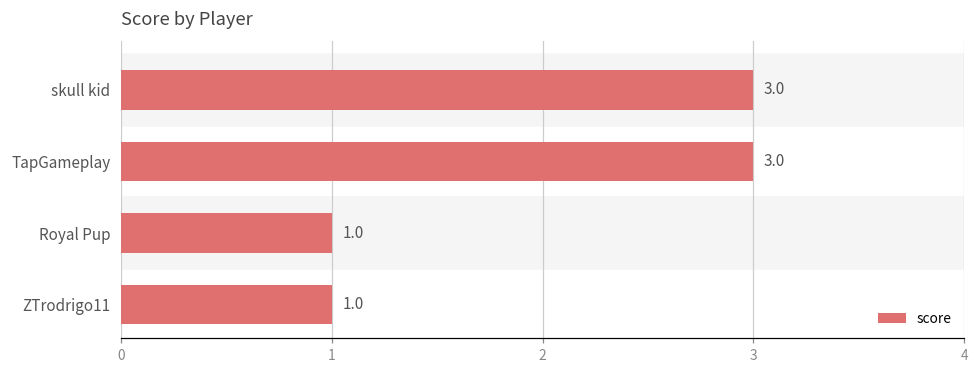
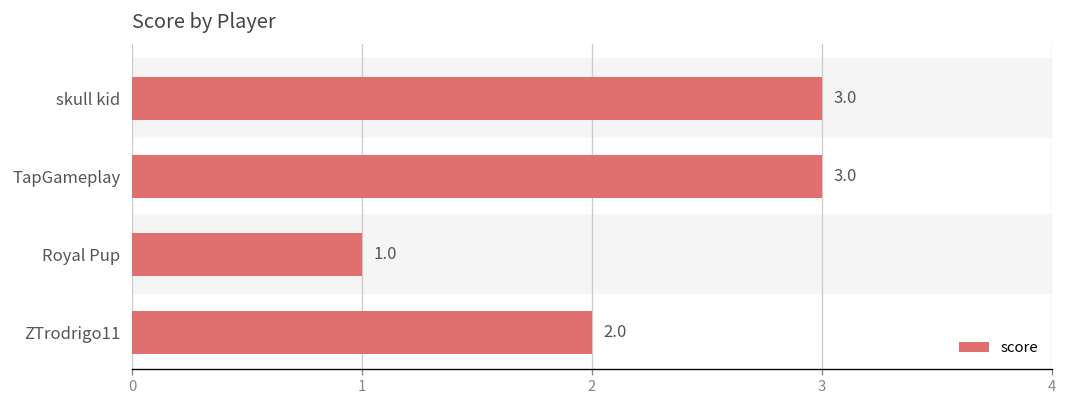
ZTrodrigo11: 1.0 -> 2.0
